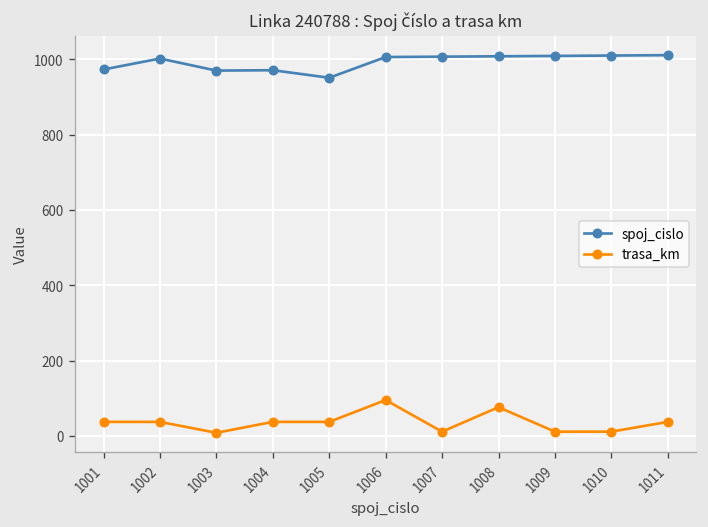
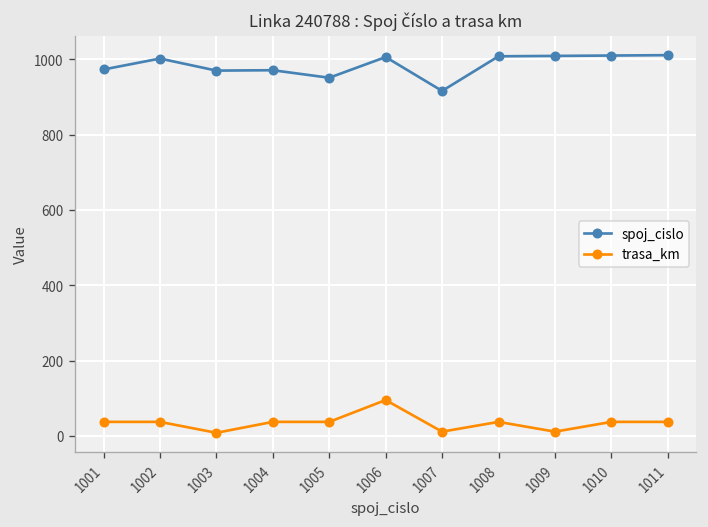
spoj_cislo, 1007: 1010 -> 920
trasa_km, 1008: 80 -> 40
trasa_km, 1010: 10 -> 40
